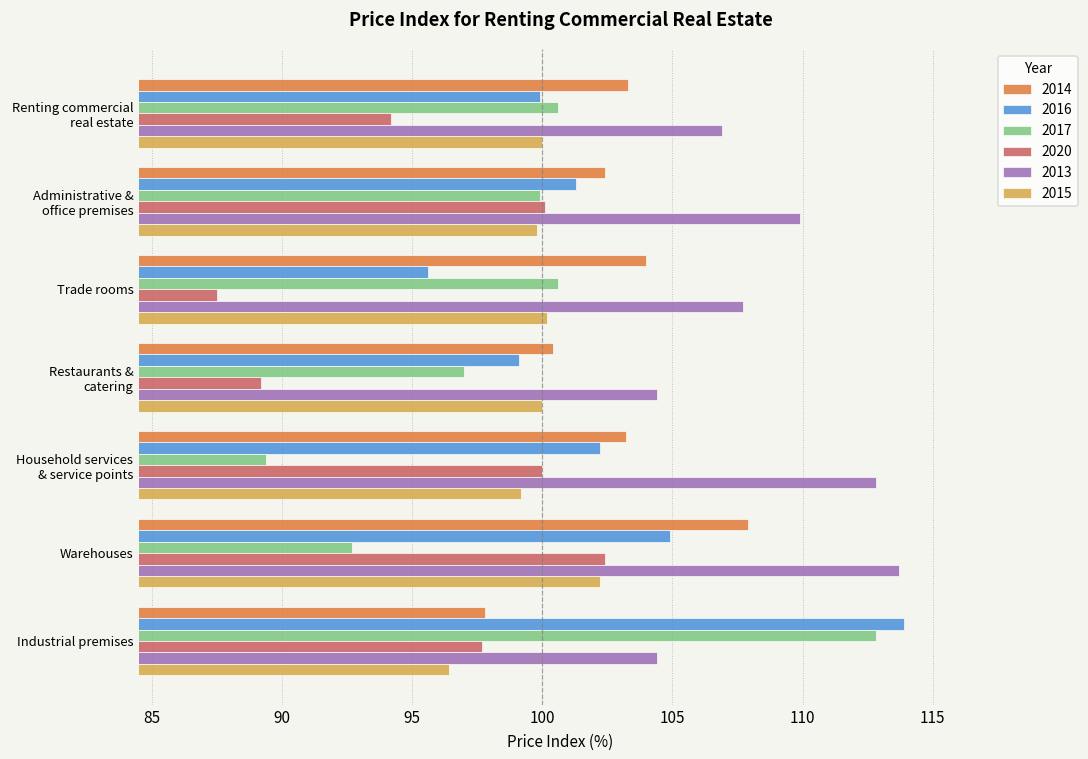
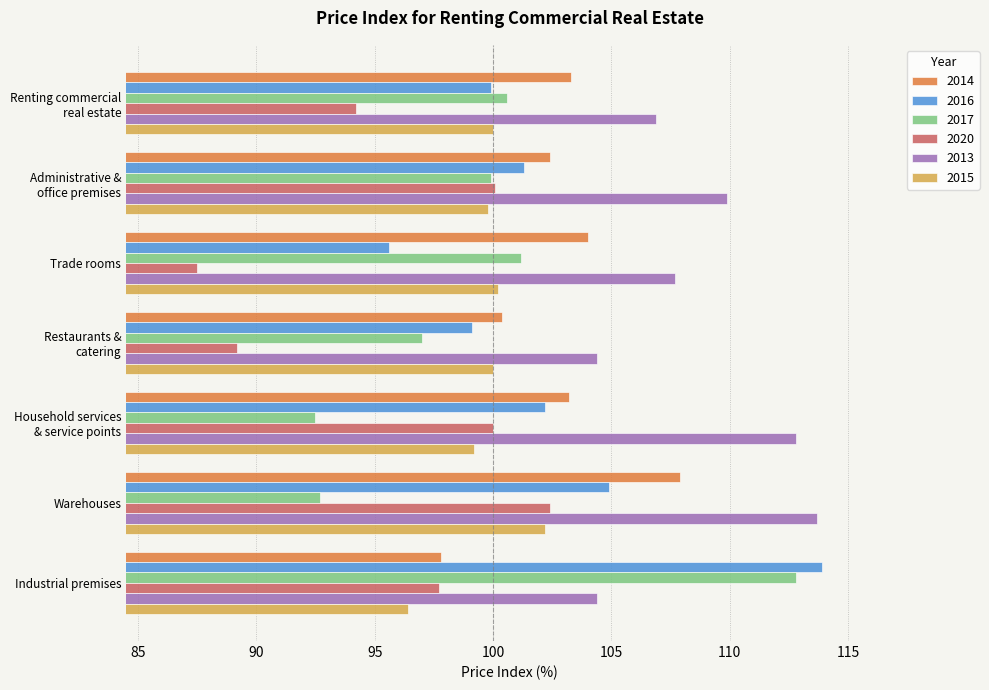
2017, Trade rooms: 100.6 -> 101.2
2017, Household services & service points: 89.4 -> 92.5
